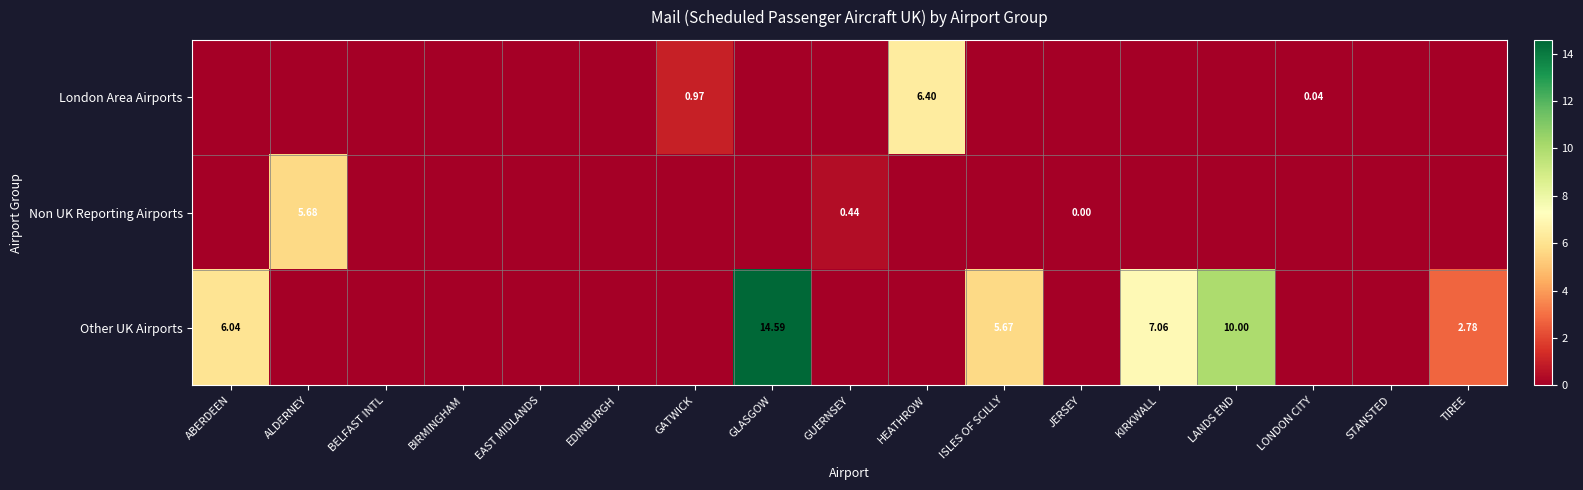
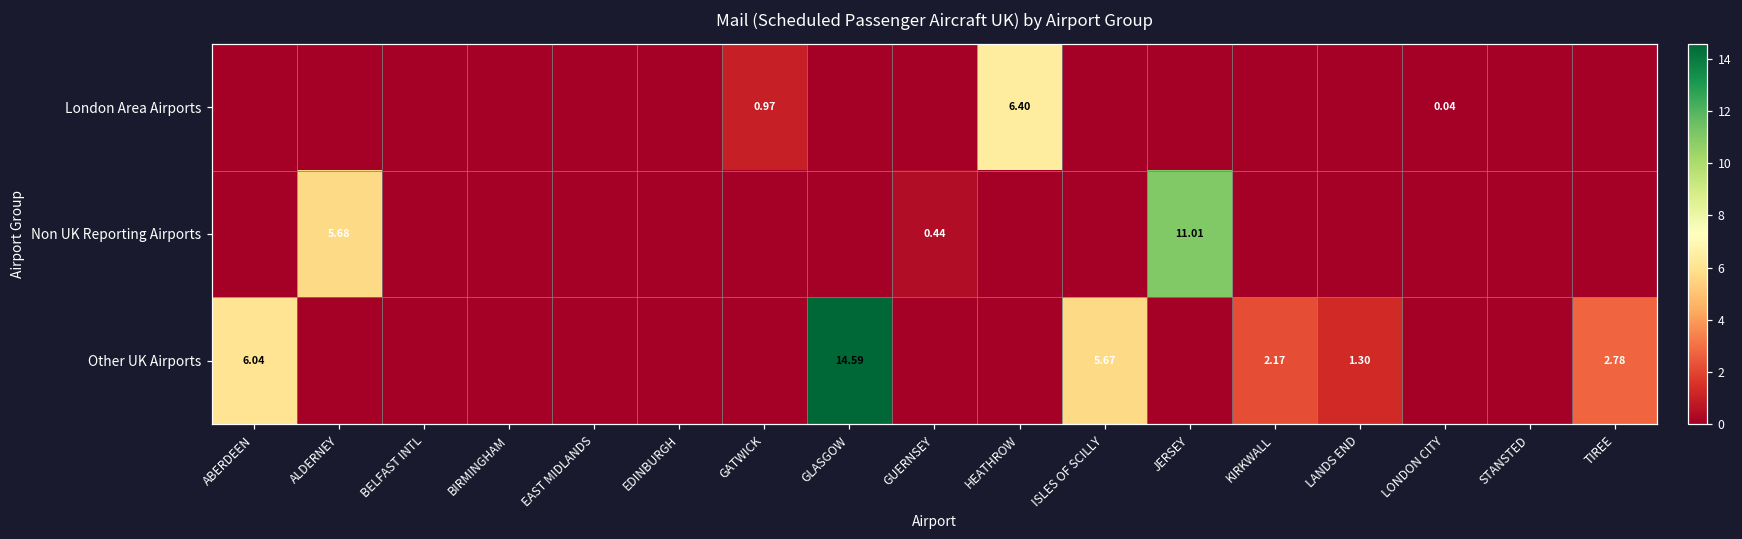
Non UK Reporting Airports, JERSEY: 0.00 -> 11.01
Other UK Airports, KIRKWALL: 7.06 -> 2.17
Other UK Airports, LANDS END: 10.00 -> 1.30
